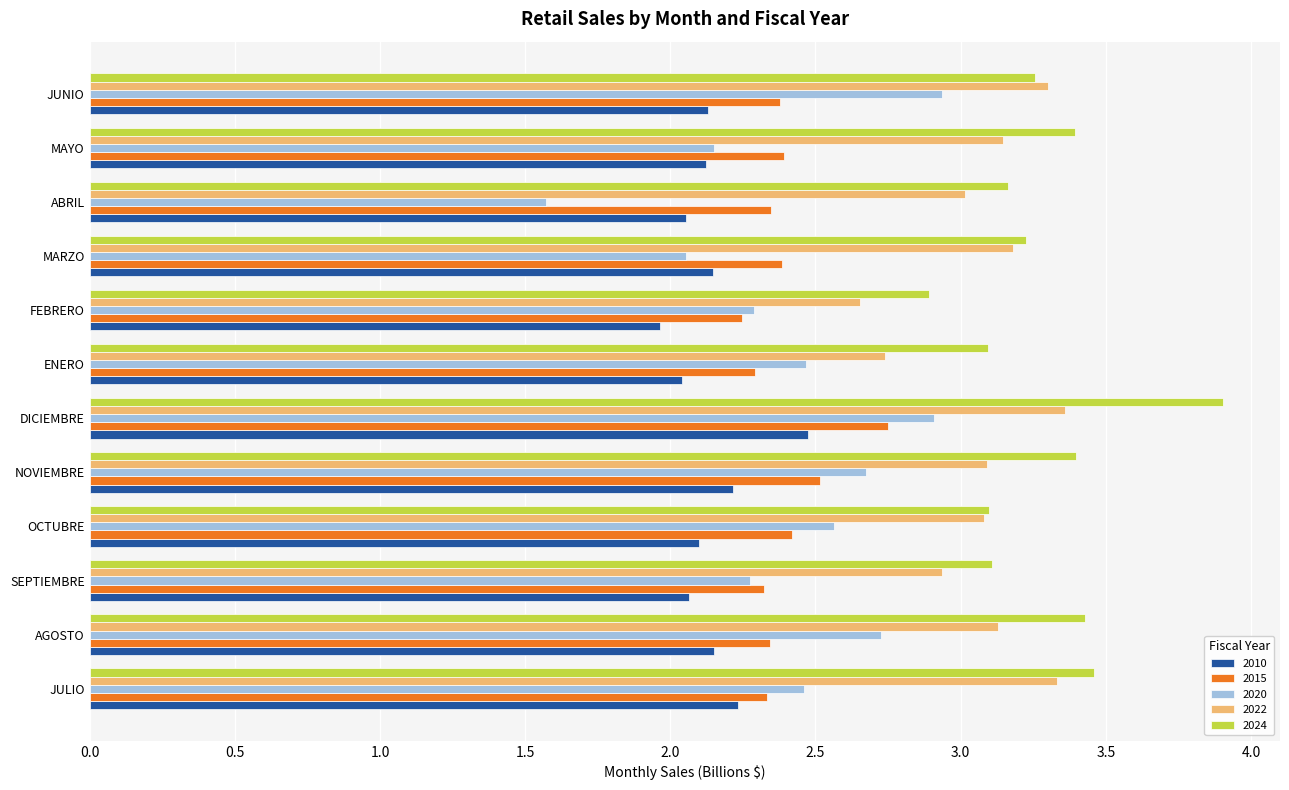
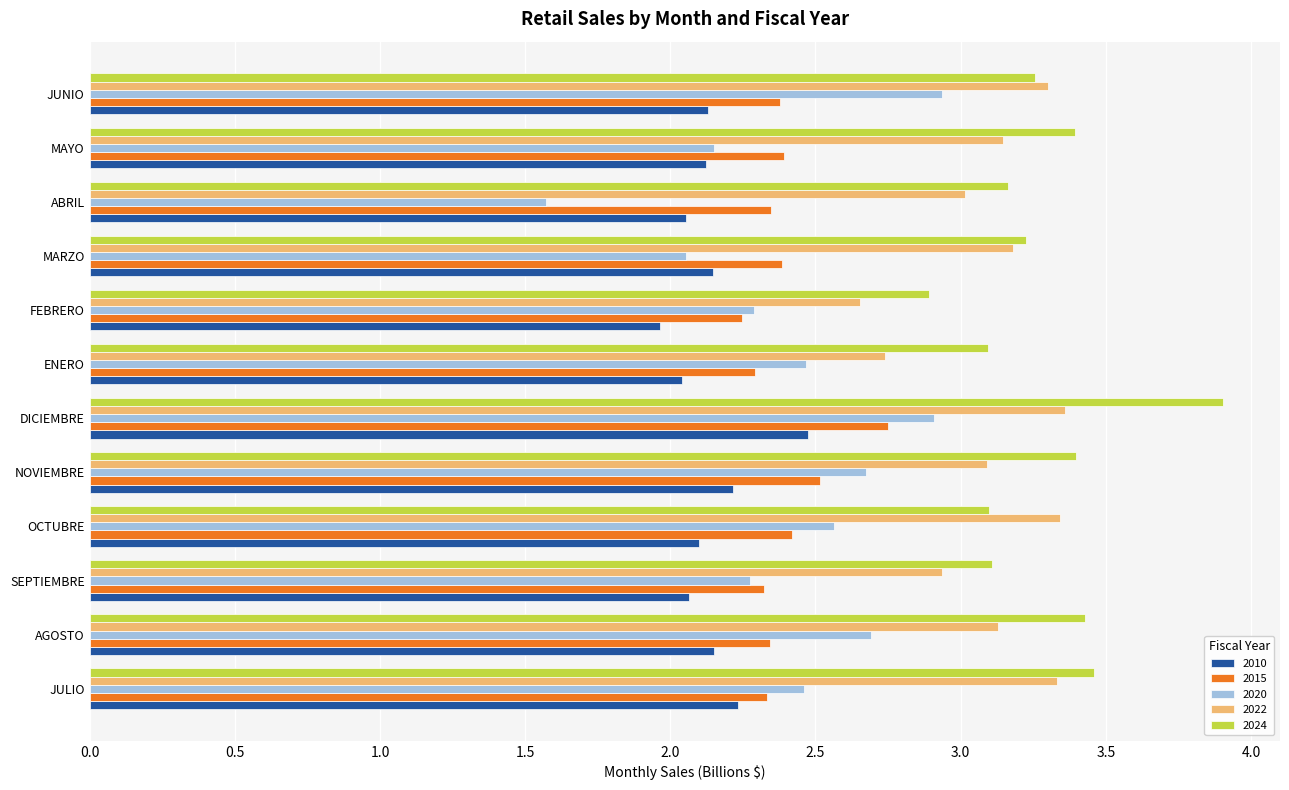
2022, OCTUBRE: 3.08 -> 3.34
2020, AGOSTO: 2.73 -> 2.69
